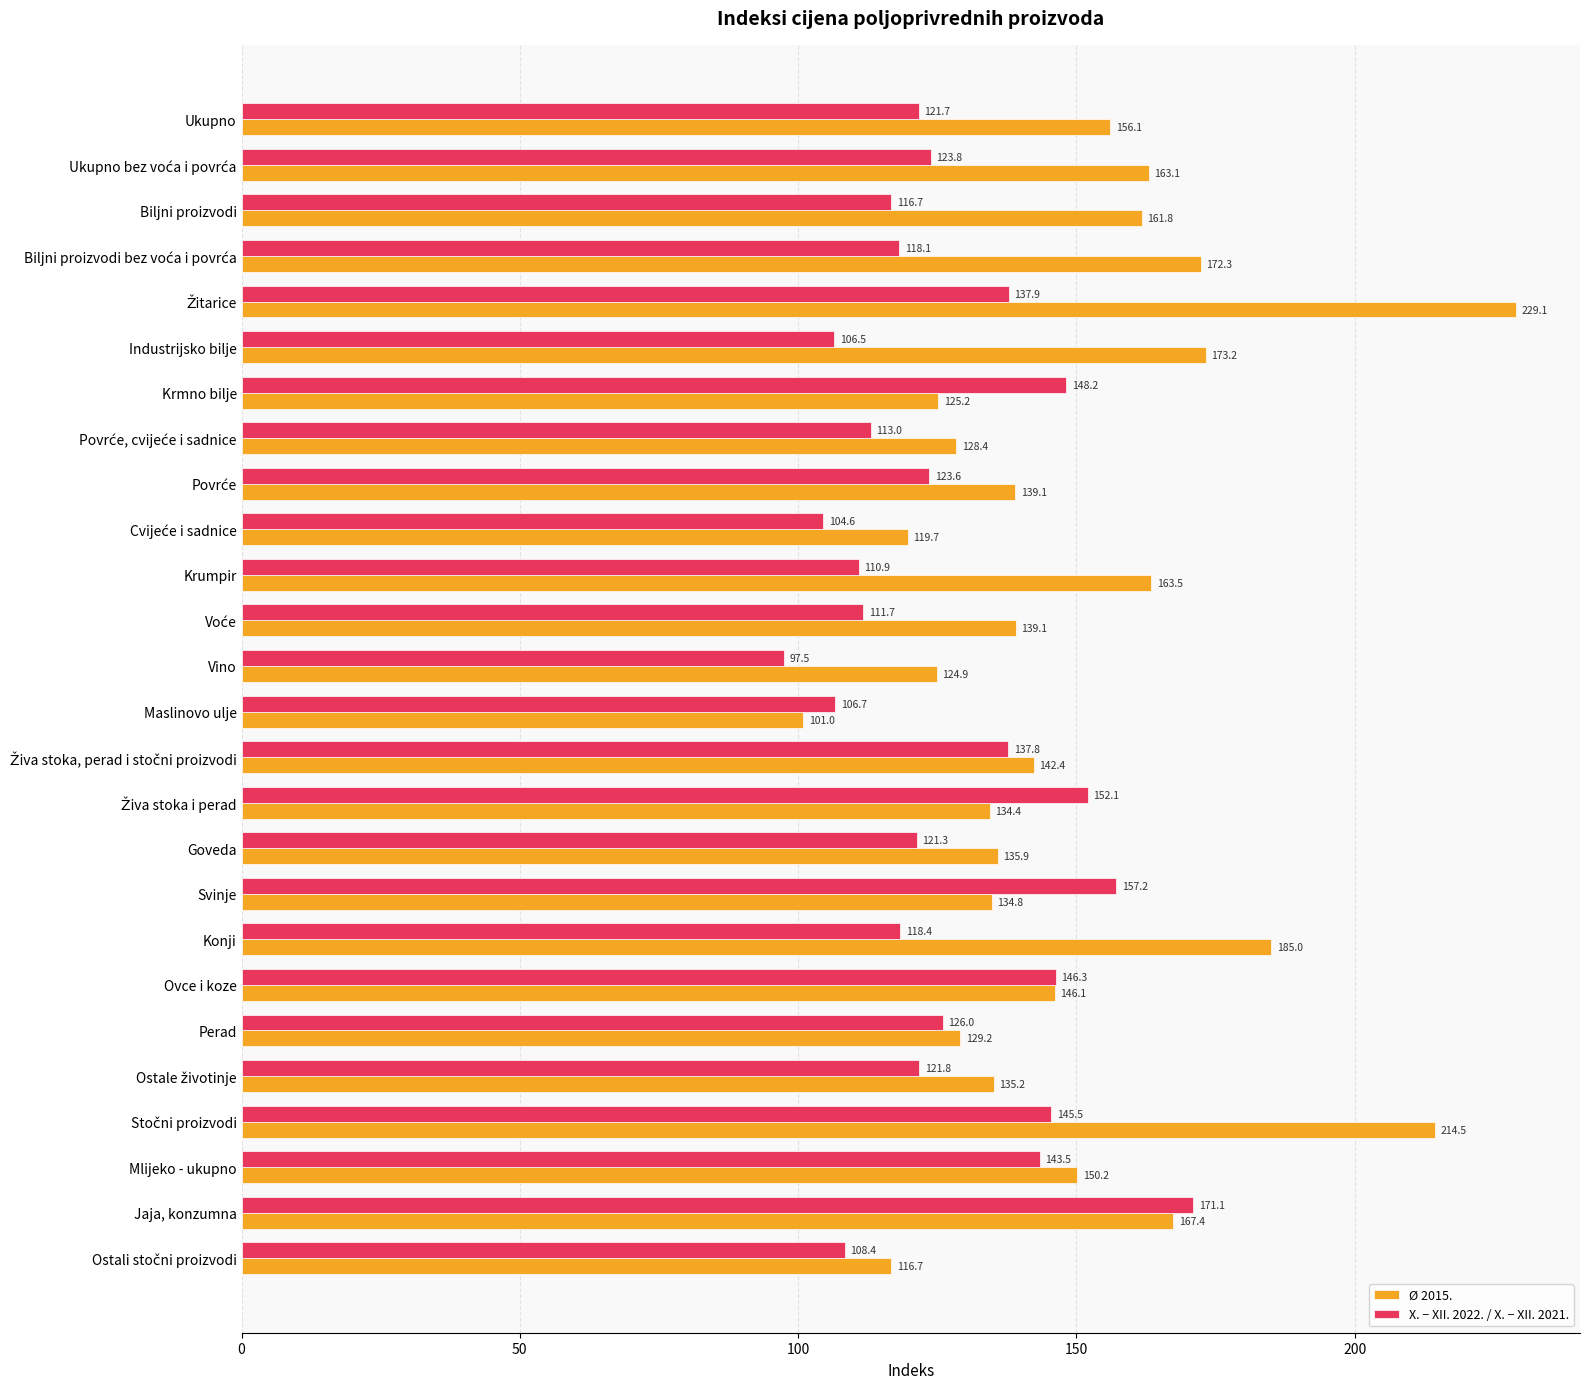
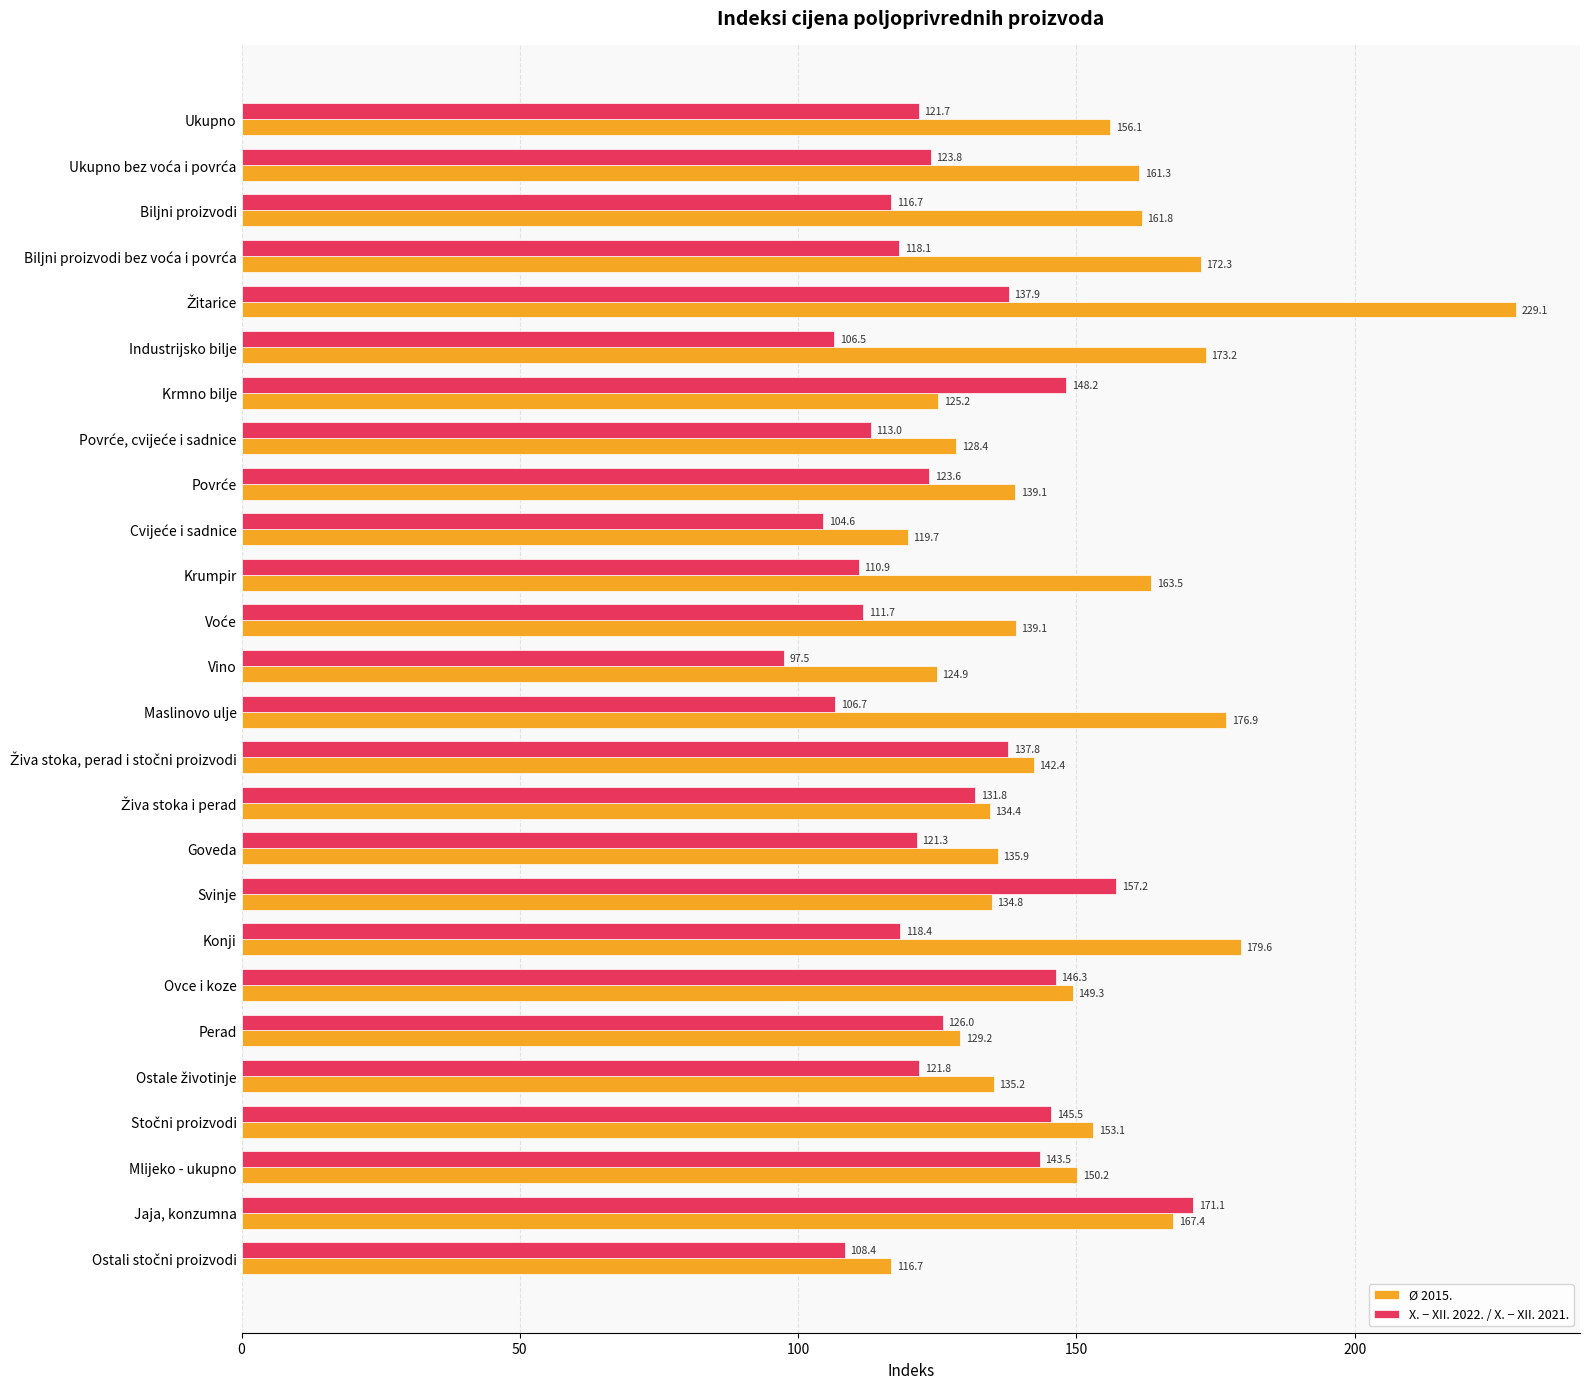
Ø 2015., Ukupno bez voća i povrća: 163.1 -> 161.3
Ø 2015., Maslinovo ulje: 101.0 -> 176.9
X. − XII. 2022. / X. − XII. 2021., Živa stoka i perad: 152.1 -> 131.8
Ø 2015., Konji: 185.0 -> 179.6
Ø 2015., Ovce i koze: 146.1 -> 149.3
Ø 2015., Stočni proizvodi: 214.5 -> 153.1
